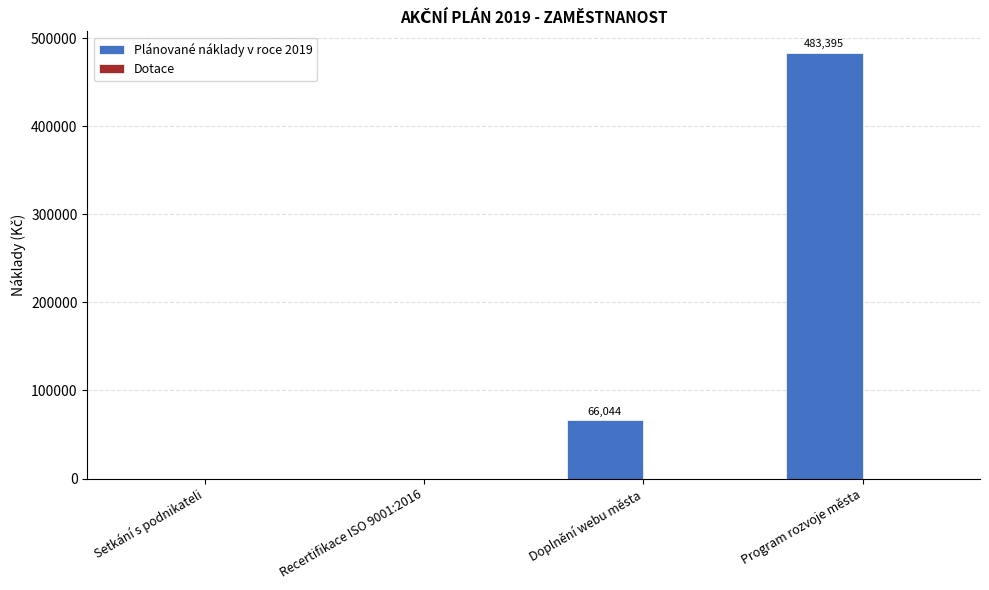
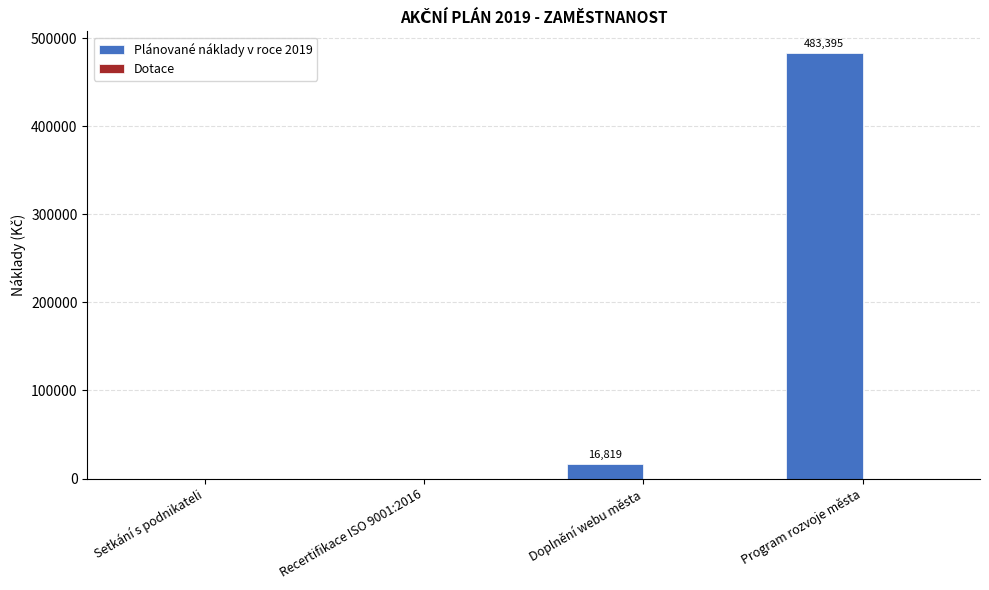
Plánované náklady v roce 2019, Doplnění webu města: 66,044 -> 16,819
